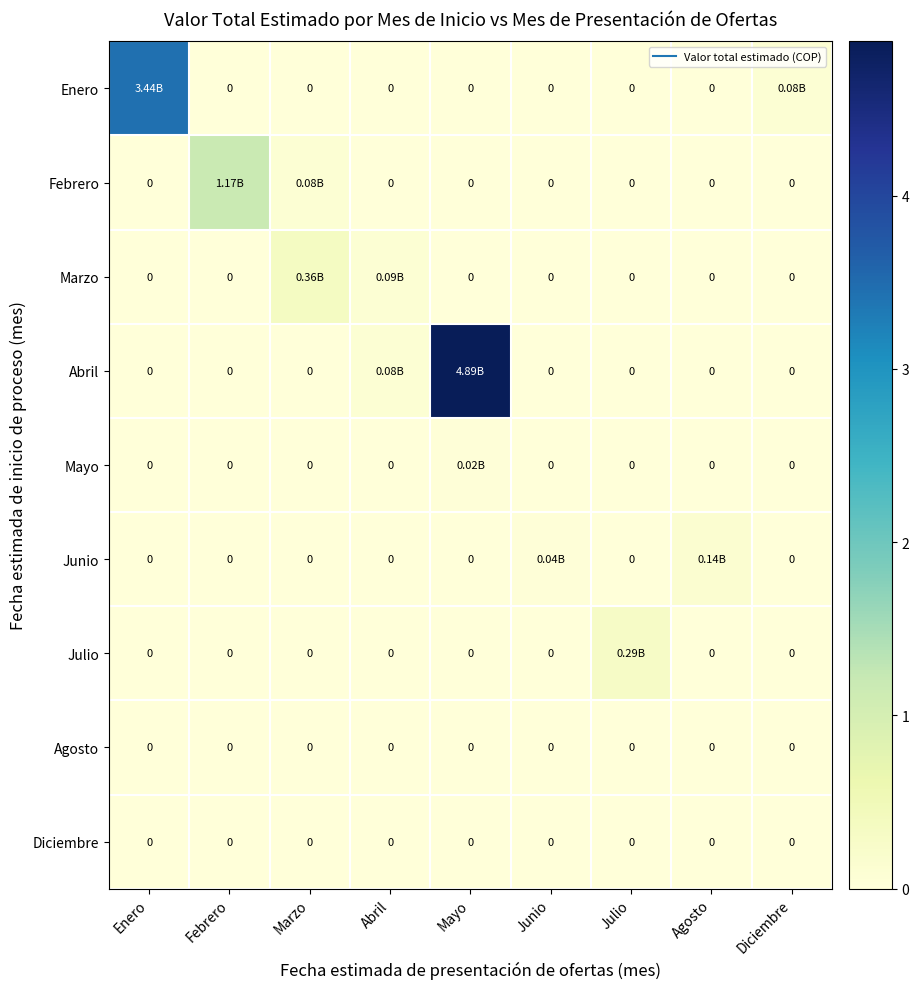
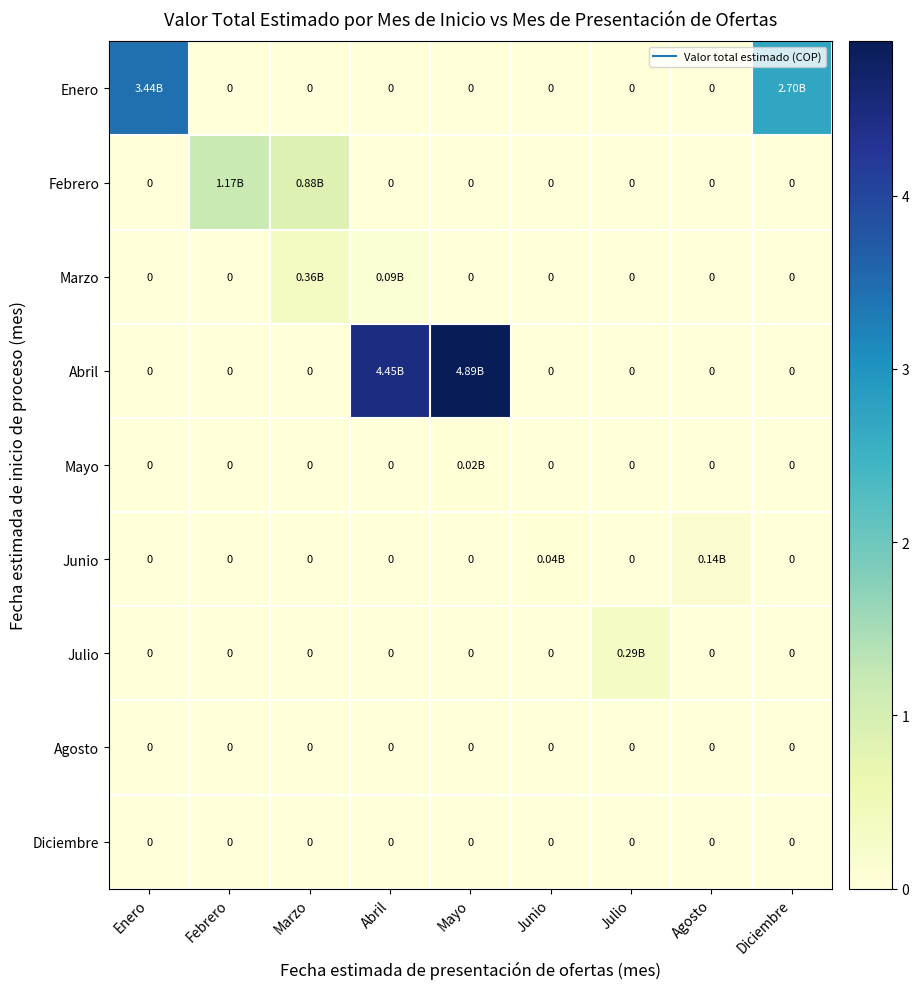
Enero, Diciembre: 0.08B -> 2.70B
Febrero, Marzo: 0.08B -> 0.88B
Abril, Abril: 0.08B -> 4.45B
